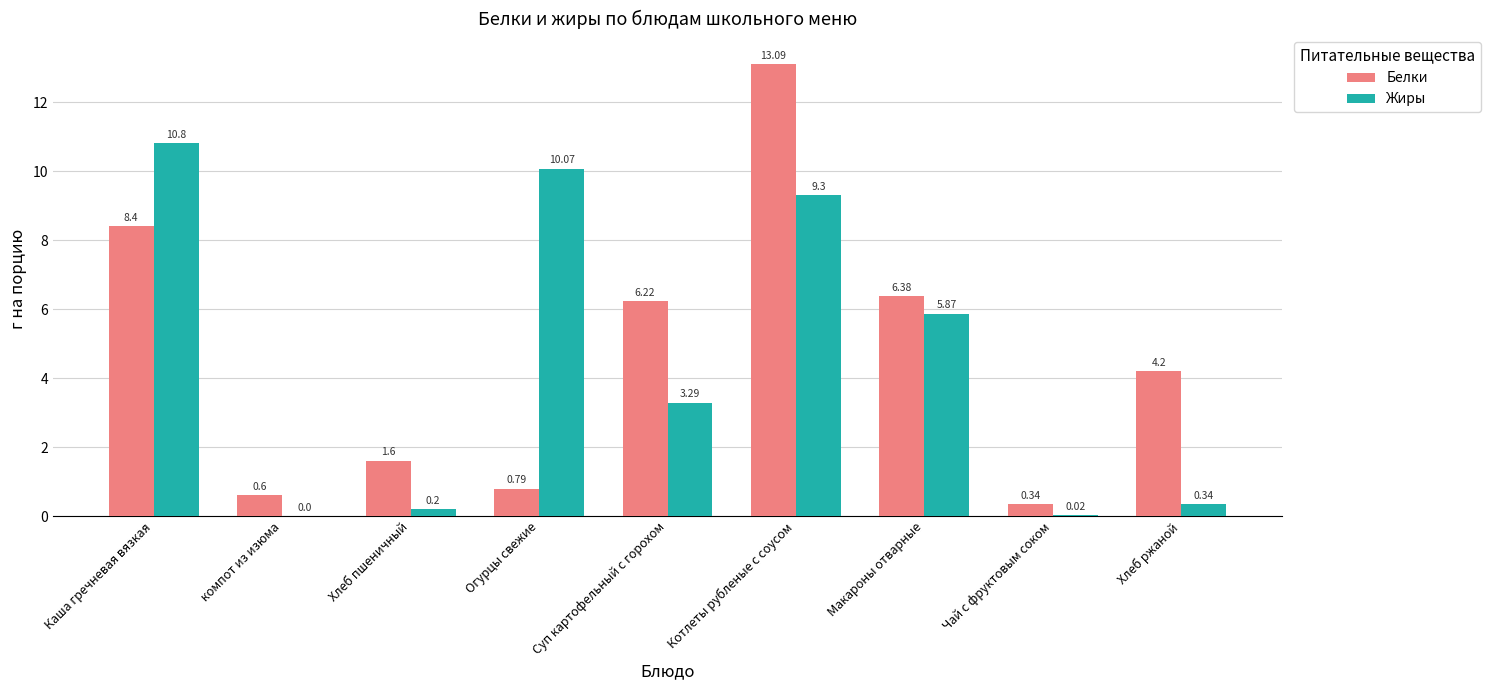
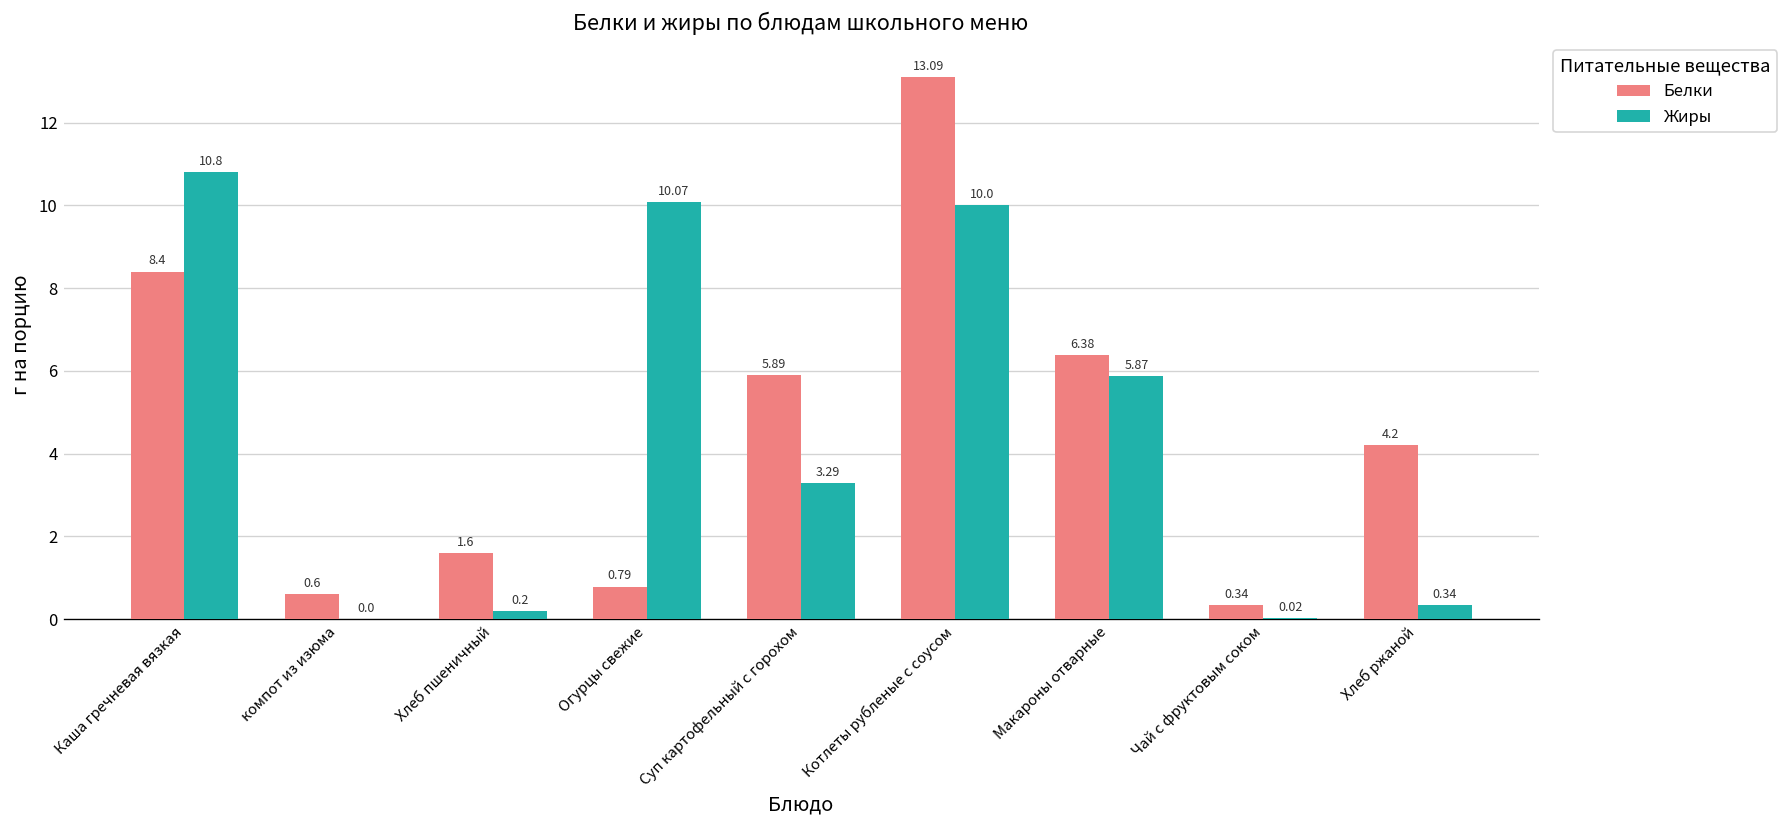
Белки, Суп картофельный с горохом: 6.22 -> 5.89
Жиры, Котлеты рубленые с соусом: 9.3 -> 10.0
